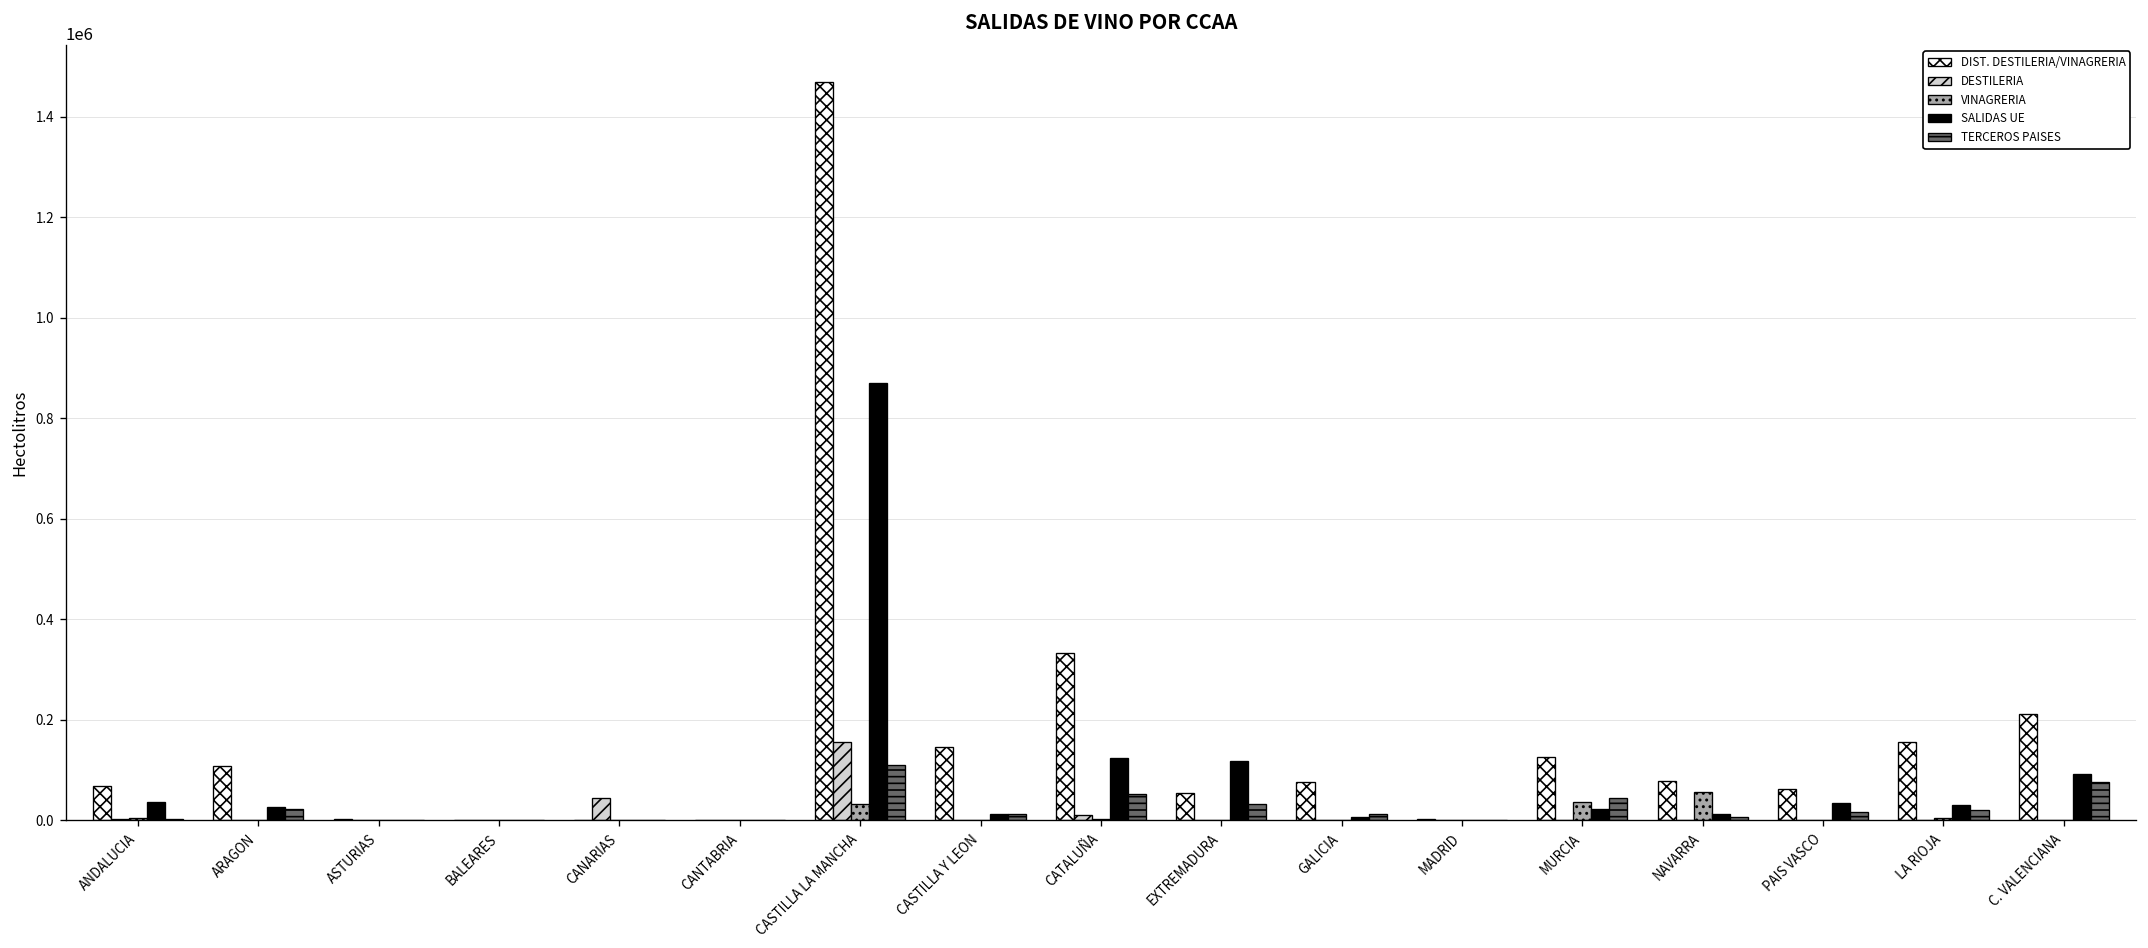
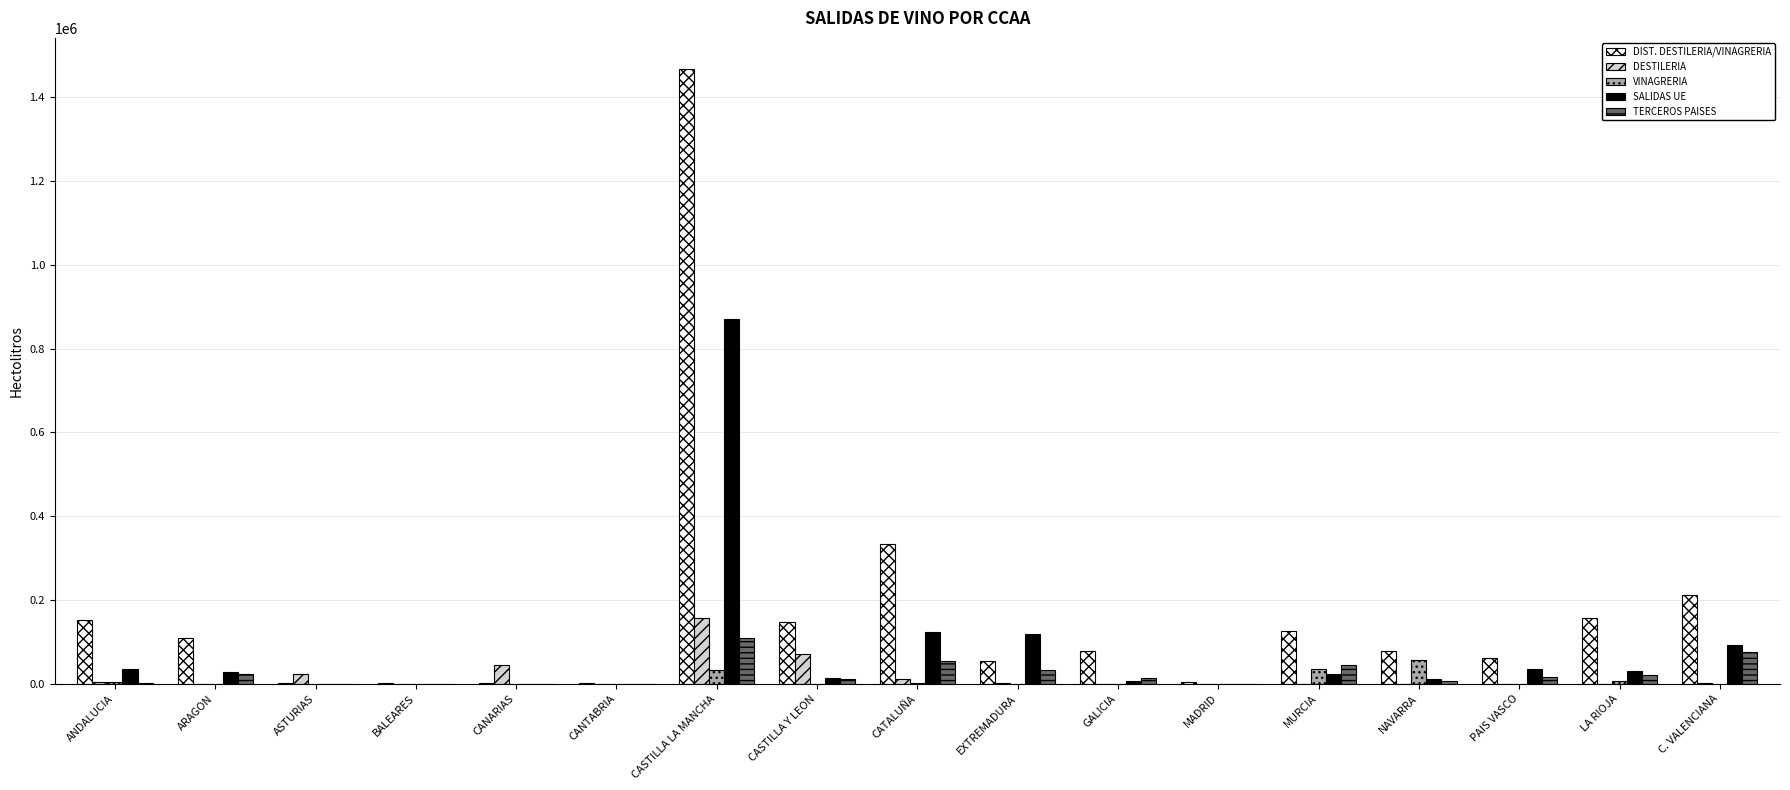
DIST. DESTILERIA/VINAGRERIA, ANDALUCIA: 70000 -> 150000
DESTILERIA, ASTURIAS: 0 -> 20000
DESTILERIA, CASTILLA Y LEON: 0 -> 70000
